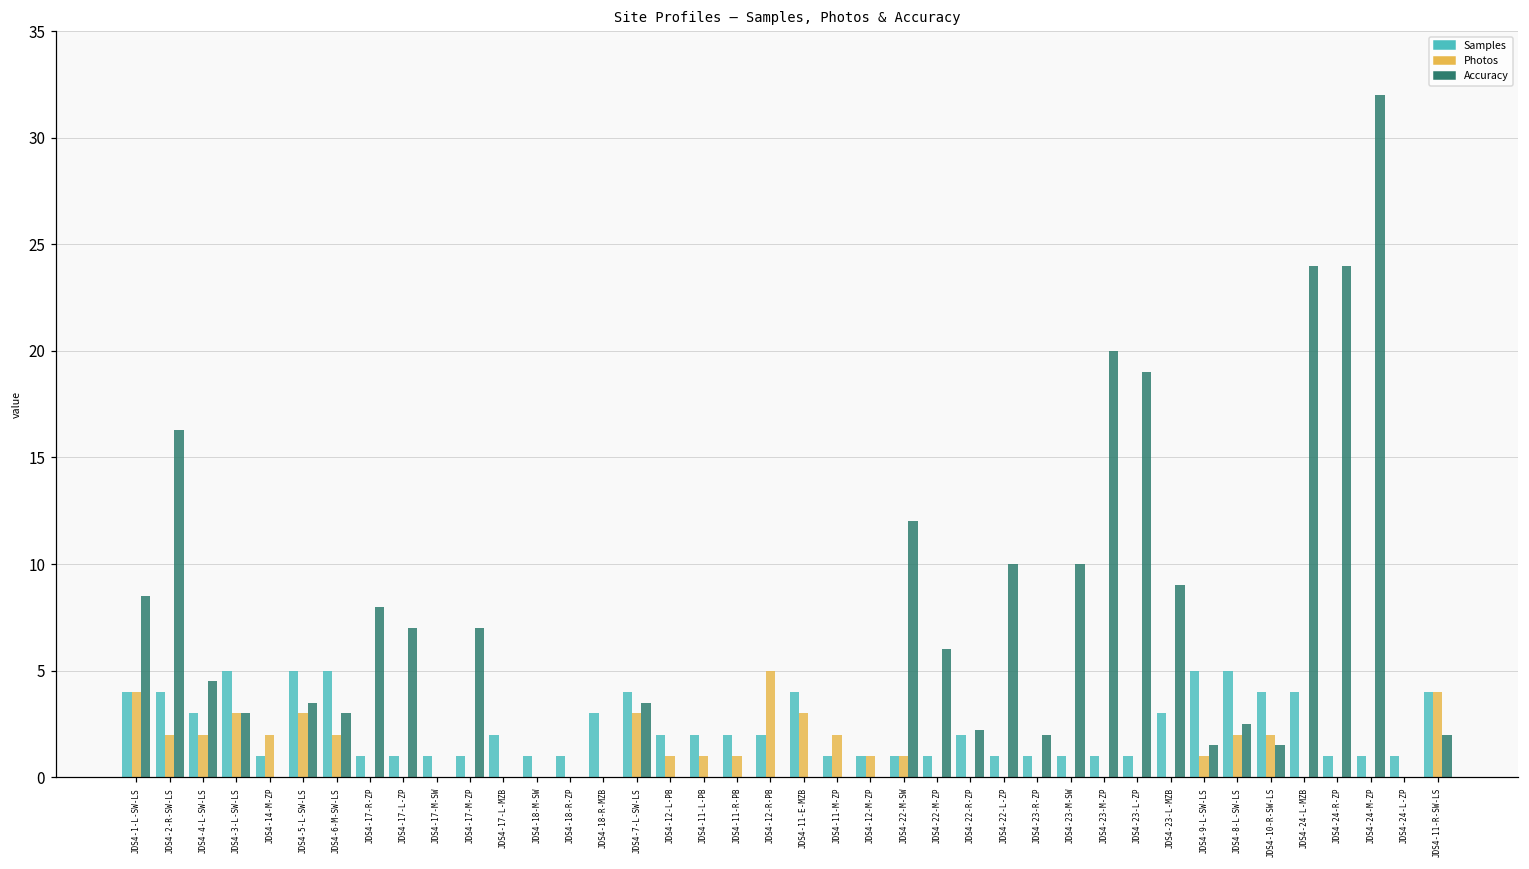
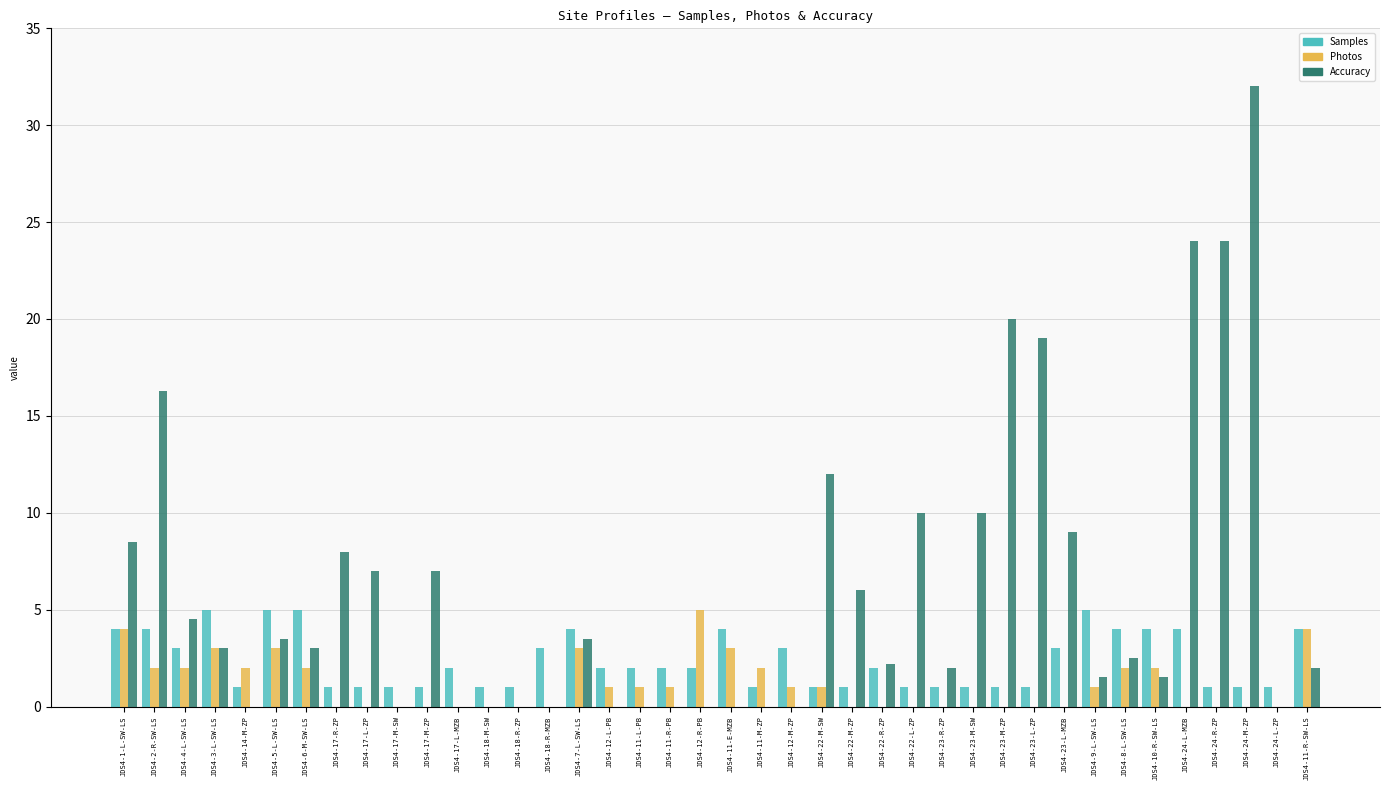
Samples, JDS4-12-M-ZP: 1 -> 3
Samples, JDS4-8-L-SW-LS: 5 -> 4
